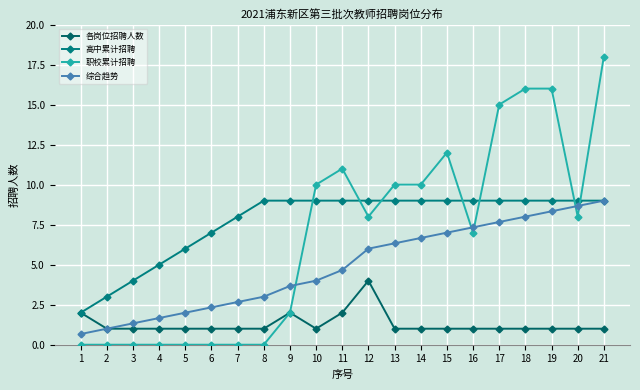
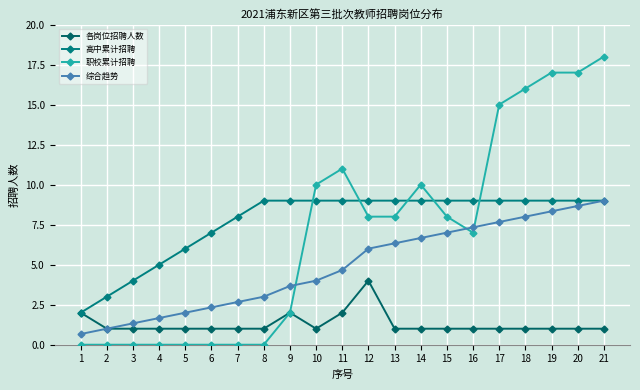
职校累计招聘, 13: 10 -> 8
职校累计招聘, 15: 12 -> 8
职校累计招聘, 19: 16 -> 17
职校累计招聘, 20: 8 -> 17
